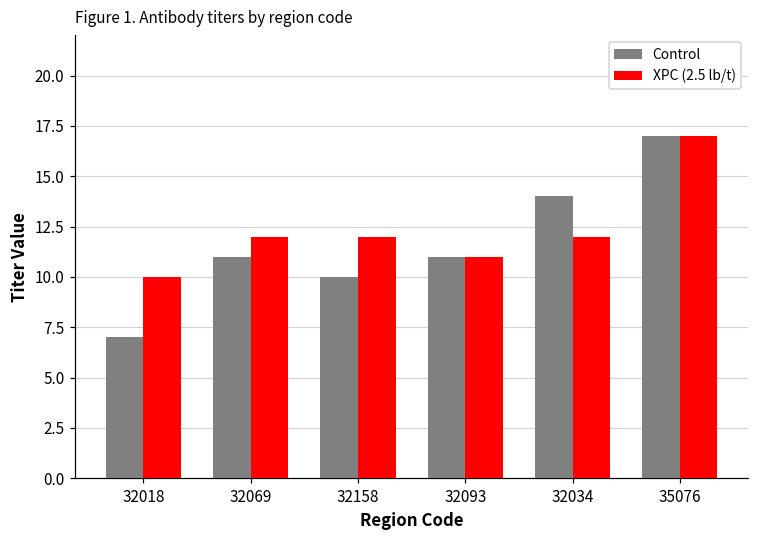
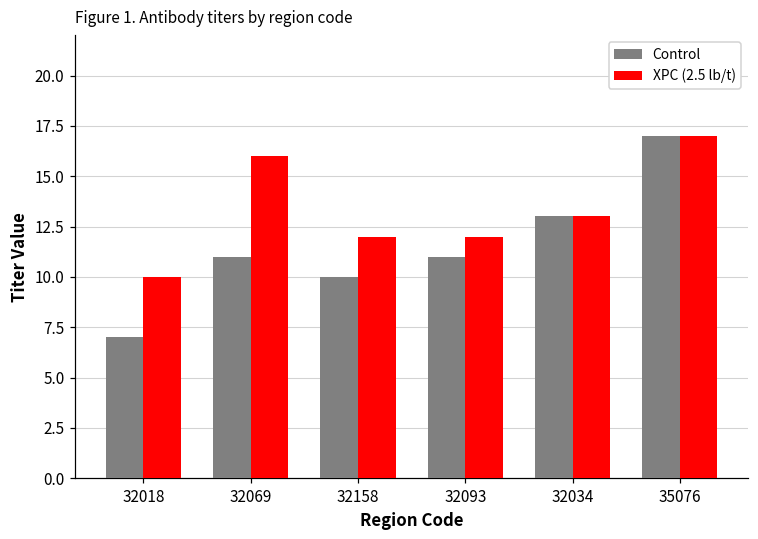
XPC (2.5 lb/t), 32069: 12 -> 16
XPC (2.5 lb/t), 32093: 11 -> 12
Control, 32034: 14 -> 13
XPC (2.5 lb/t), 32034: 12 -> 13
